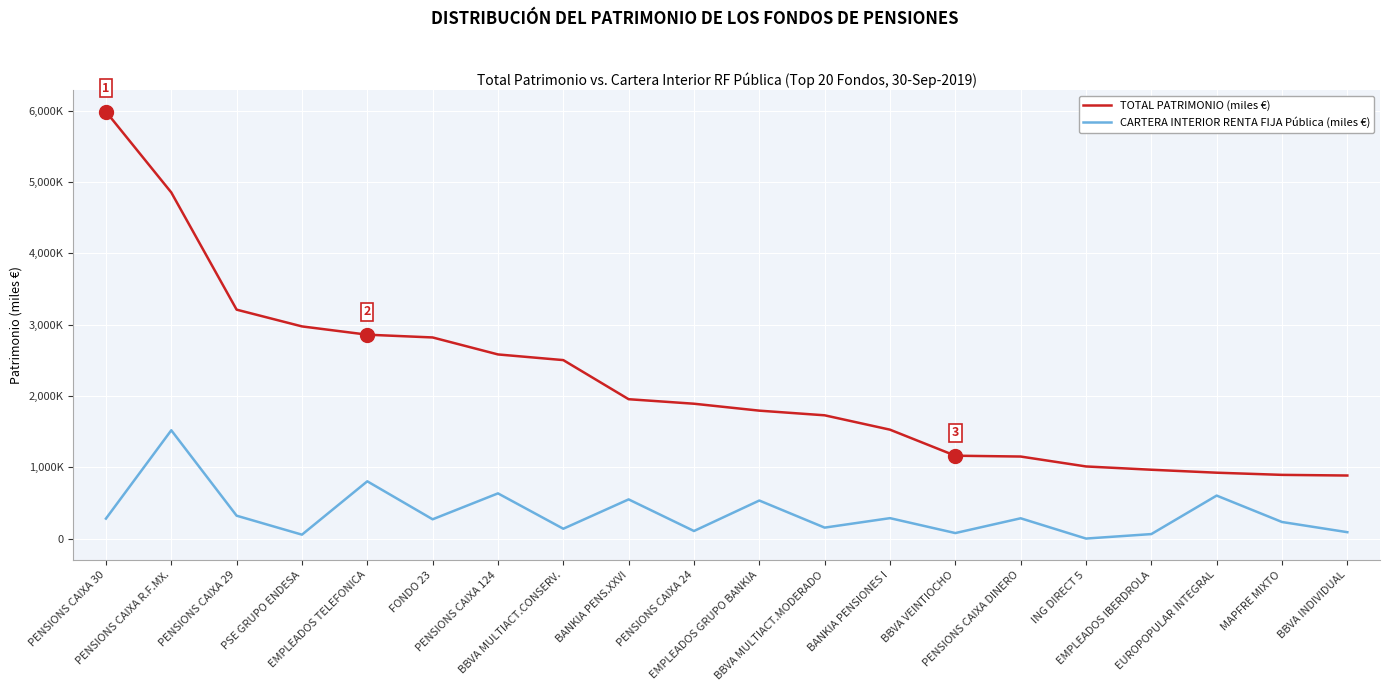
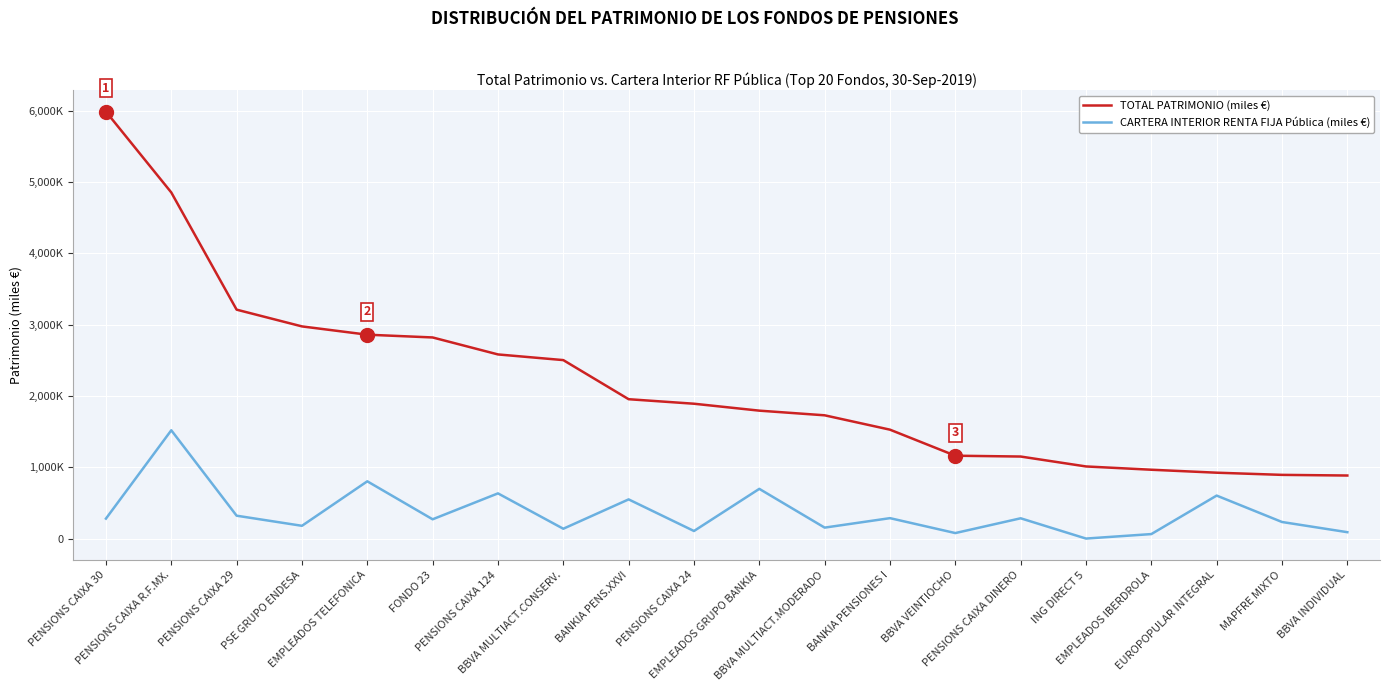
CARTERA INTERIOR RENTA FIJA Pública (miles €), PSE GRUPO ENDESA: 100,000 -> 200,000
CARTERA INTERIOR RENTA FIJA Pública (miles €), EMPLEADOS GRUPO BANKIA: 500,000 -> 700,000
